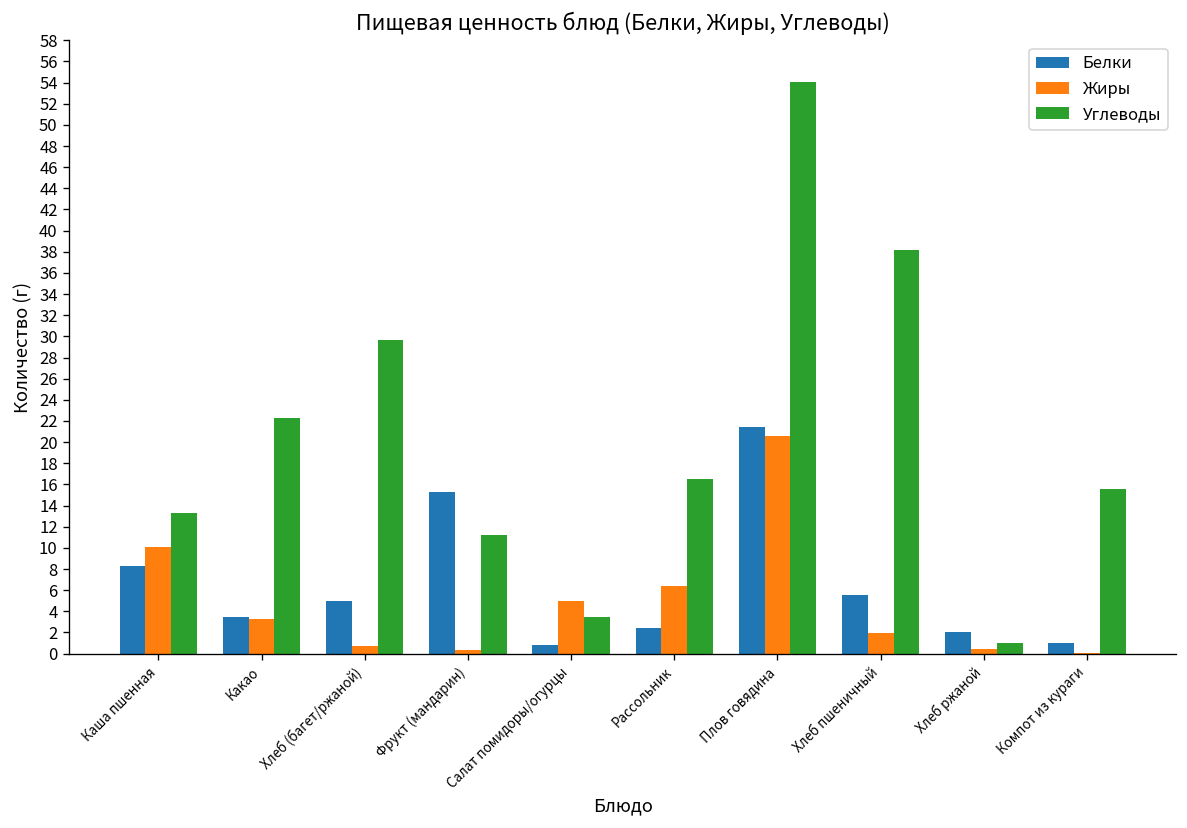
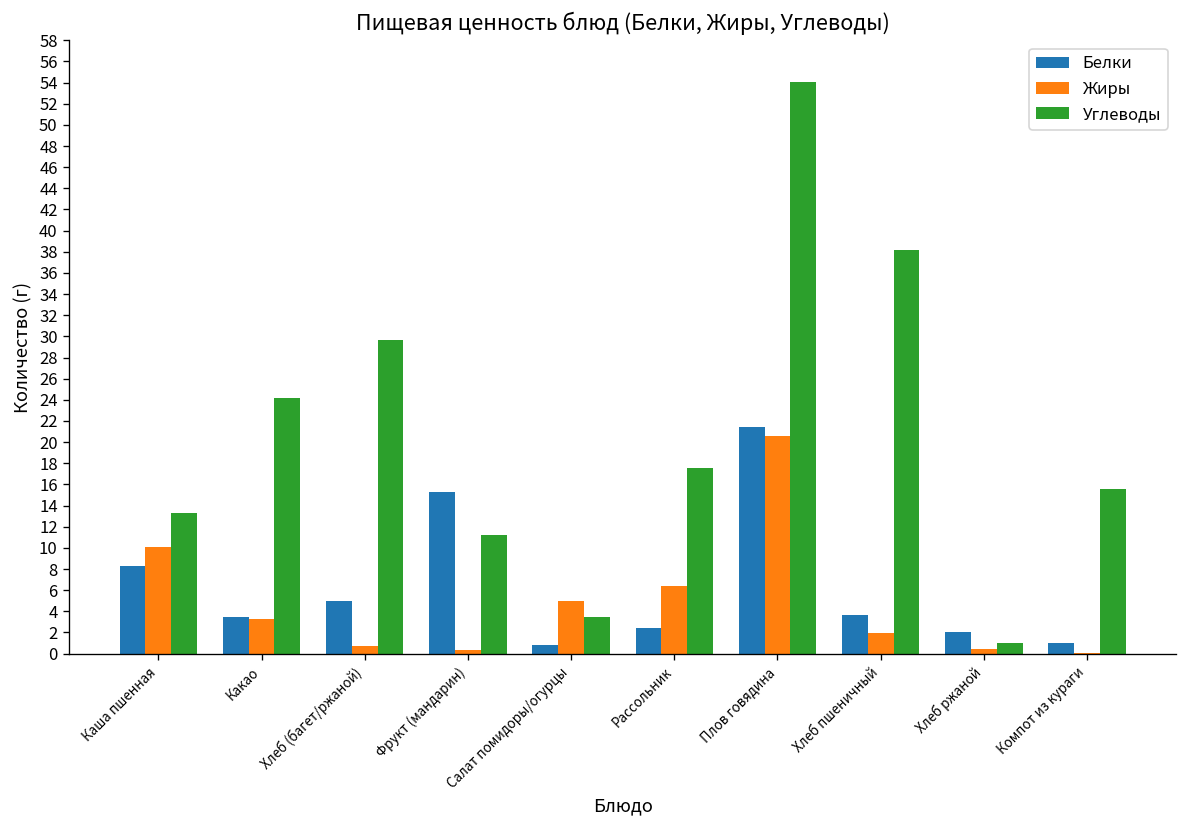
Углеводы, Какао: 22 -> 24
Углеводы, Рассольник: 17 -> 18
Белки, Хлеб пшеничный: 6 -> 4
